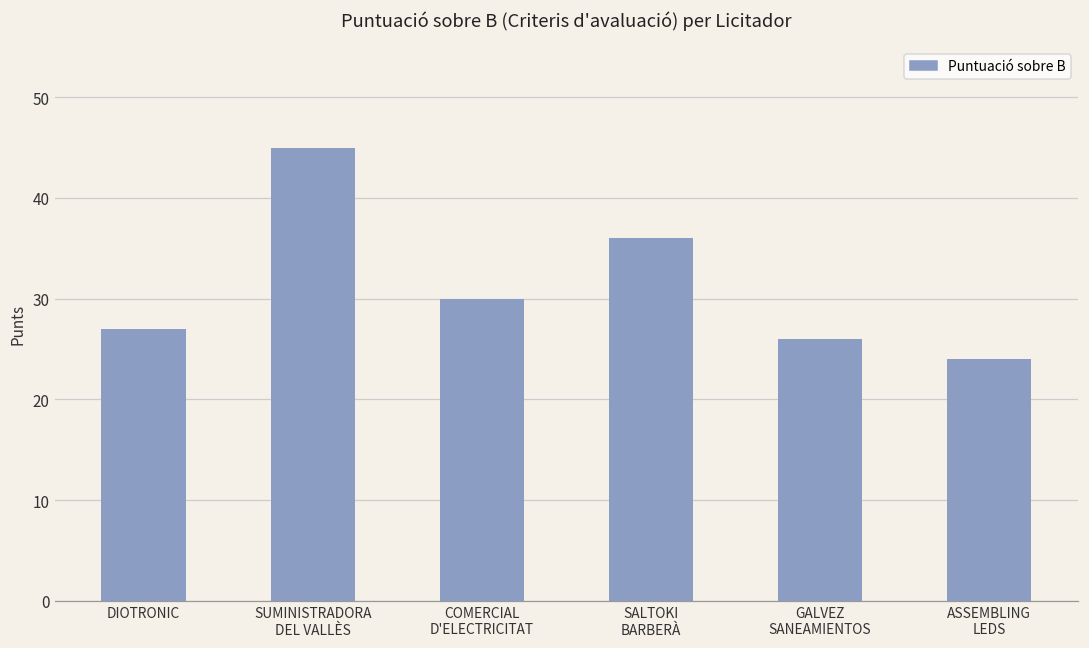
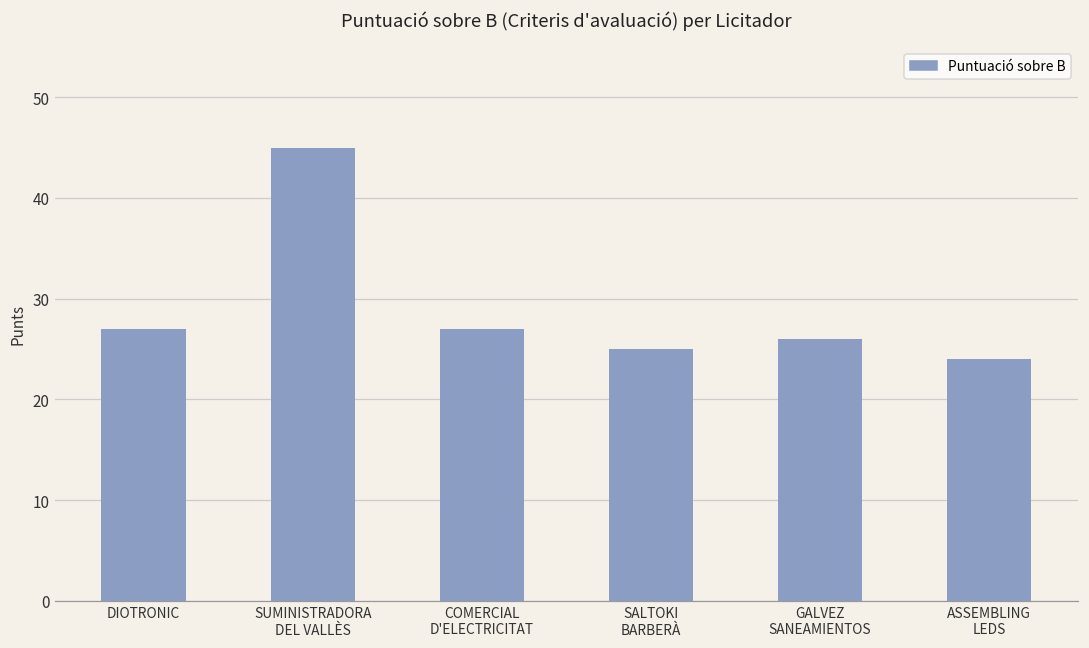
COMERCIAL D'ELECTRICITAT: 30 -> 27
SALTOKI BARBERÀ: 36 -> 25
